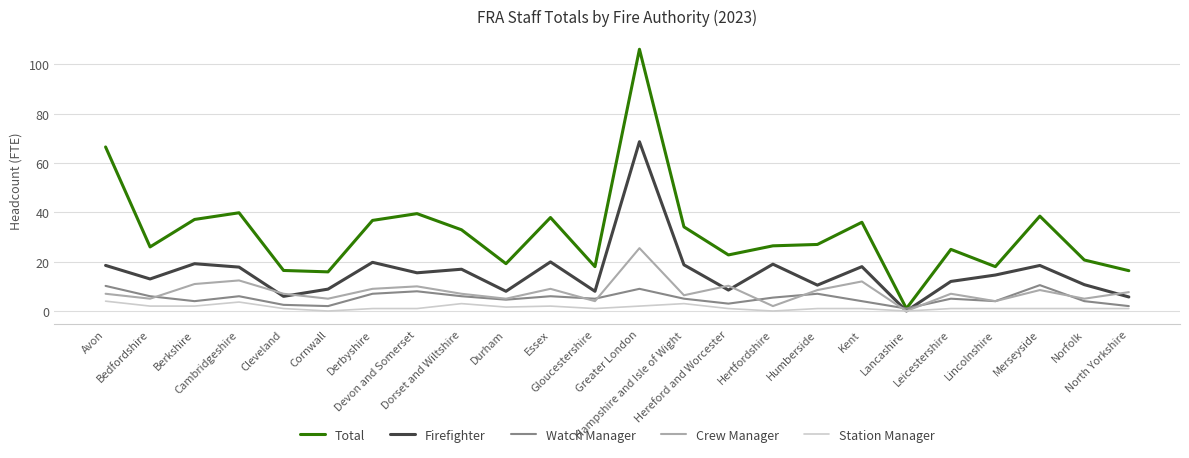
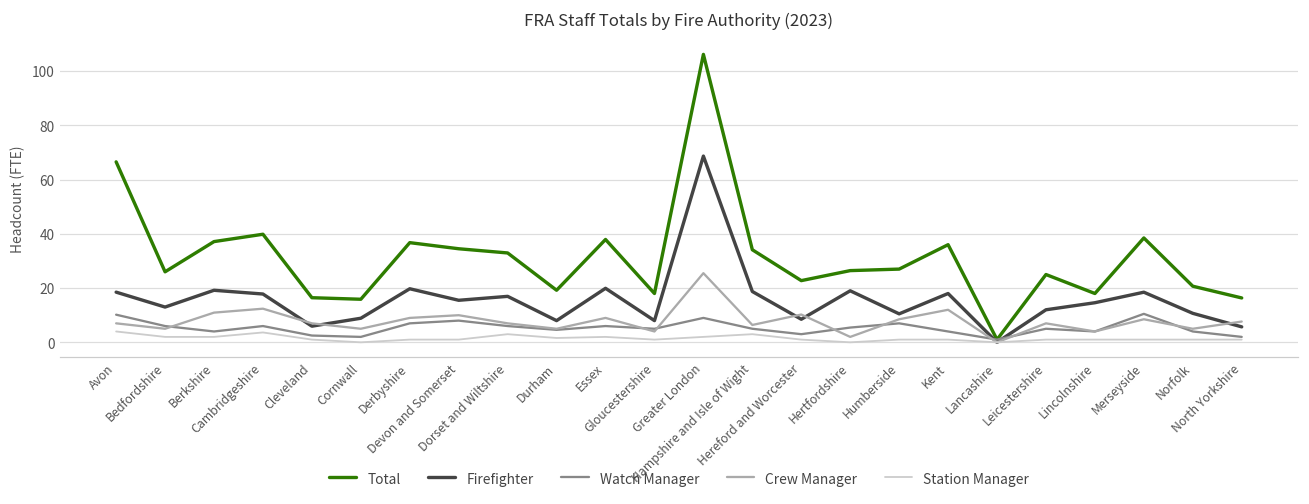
Total, Devon and Somerset: 40 -> 35
